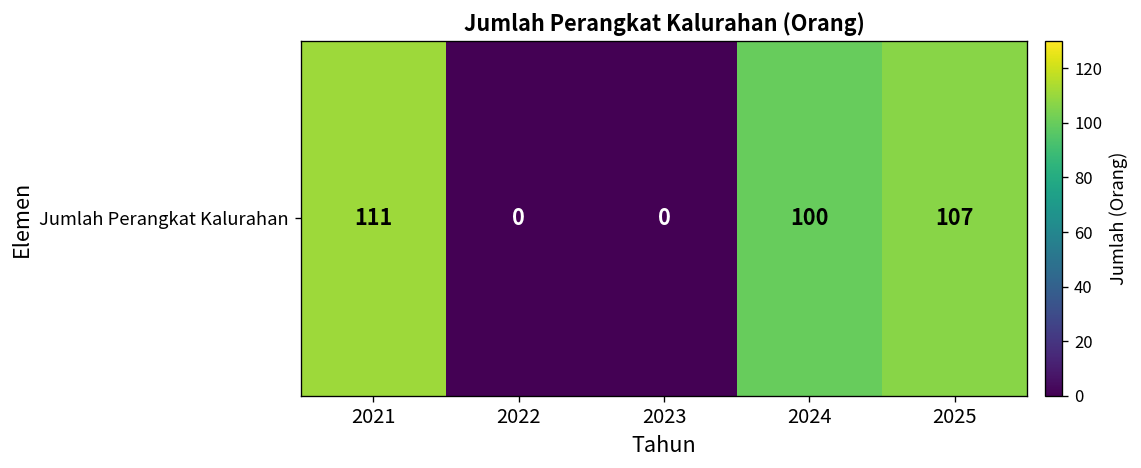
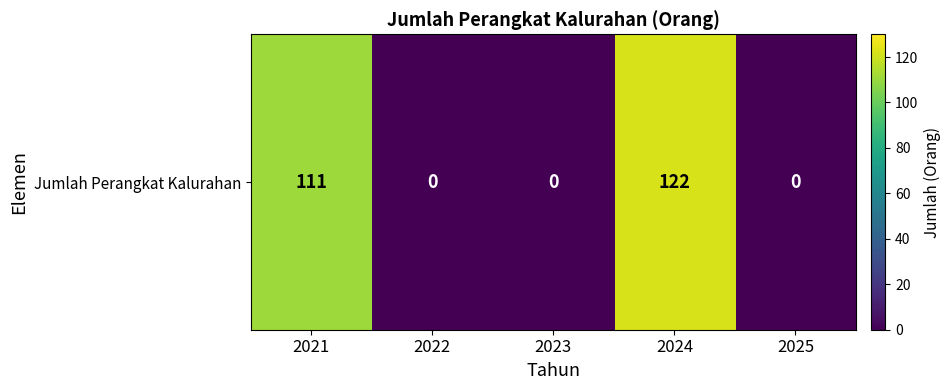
Jumlah Perangkat Kalurahan, 2024: 100 -> 122
Jumlah Perangkat Kalurahan, 2025: 107 -> 0
